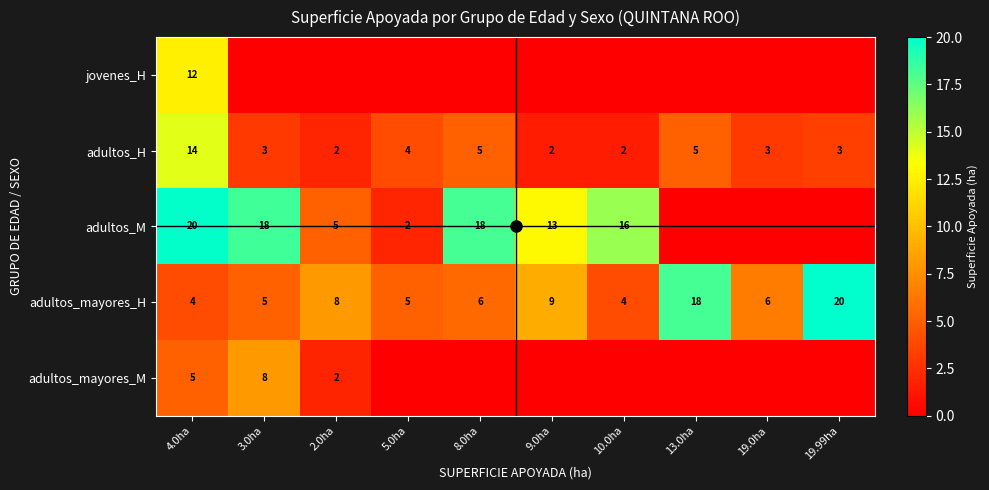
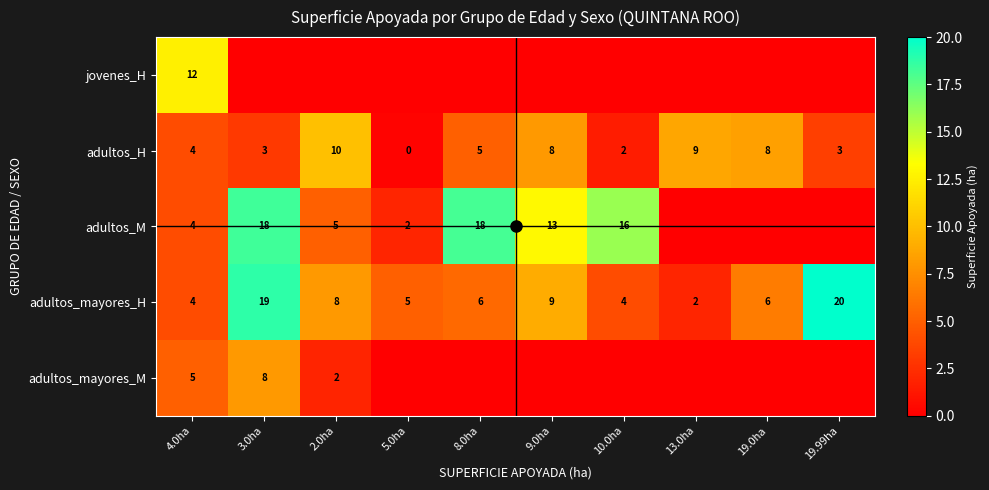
adultos_H, 4.0ha: 14 -> 4
adultos_H, 2.0ha: 2 -> 10
adultos_H, 5.0ha: 4 -> 0
adultos_H, 9.0ha: 2 -> 8
adultos_H, 13.0ha: 5 -> 9
adultos_H, 19.0ha: 3 -> 8
adultos_M, 4.0ha: 20 -> 4
adultos_mayores_H, 3.0ha: 5 -> 19
adultos_mayores_H, 13.0ha: 18 -> 2
